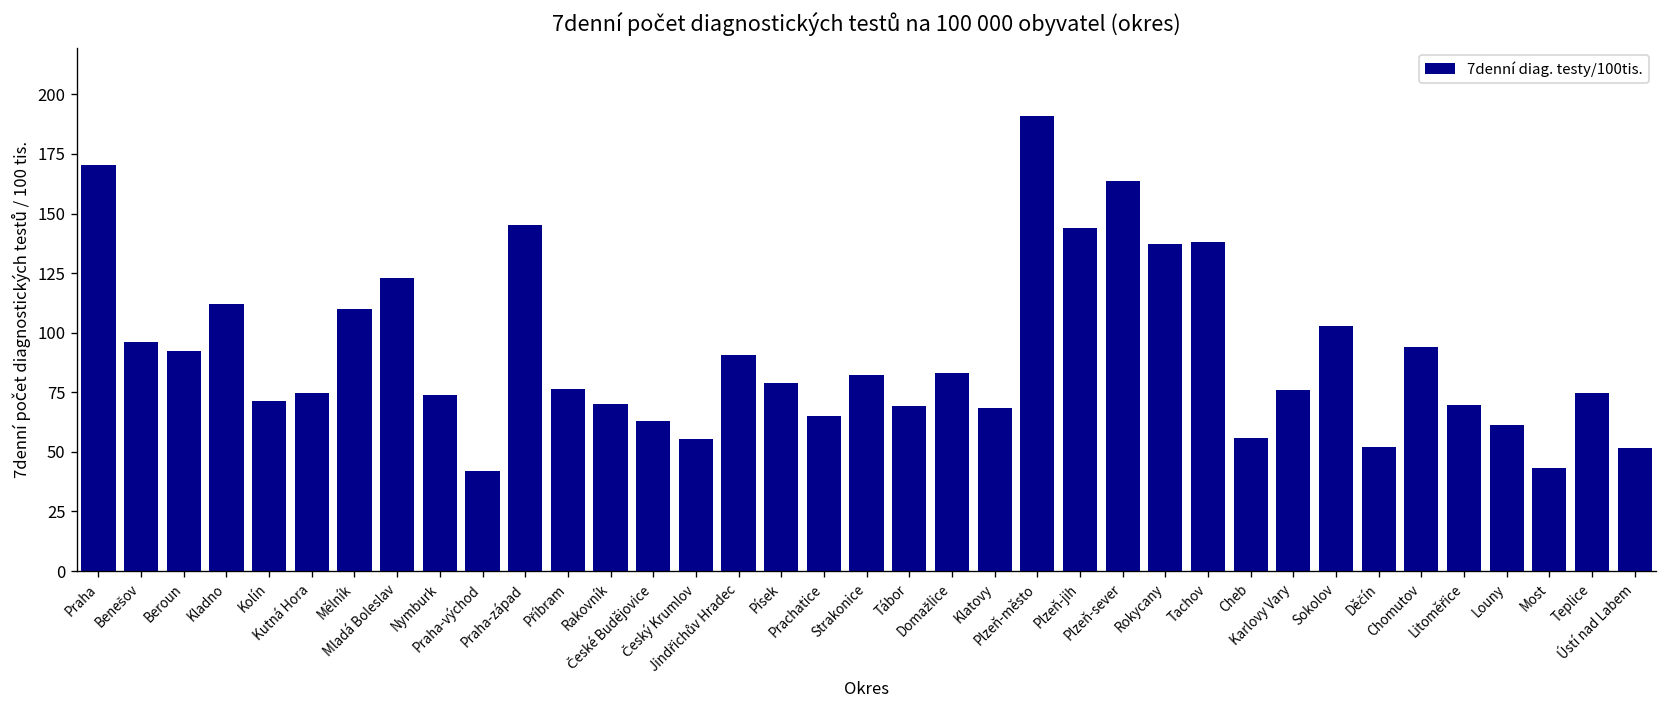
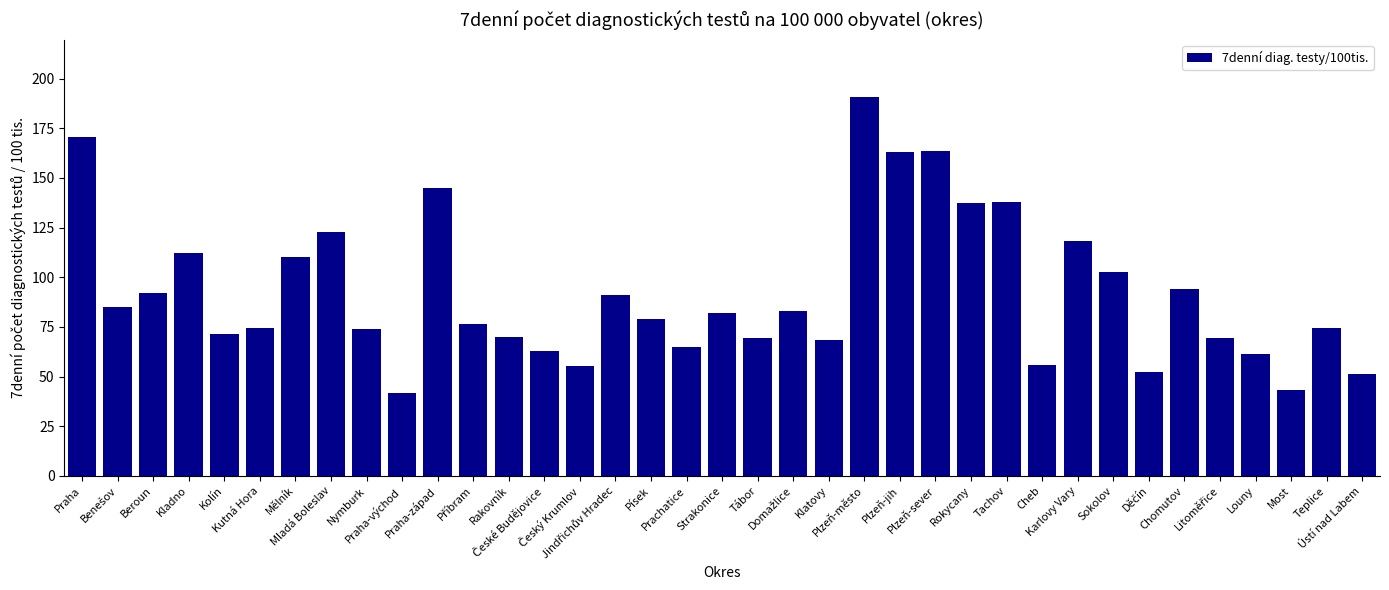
Benešov: 96 -> 85
Plzeň-jih: 144 -> 163
Karlovy Vary: 76 -> 118
